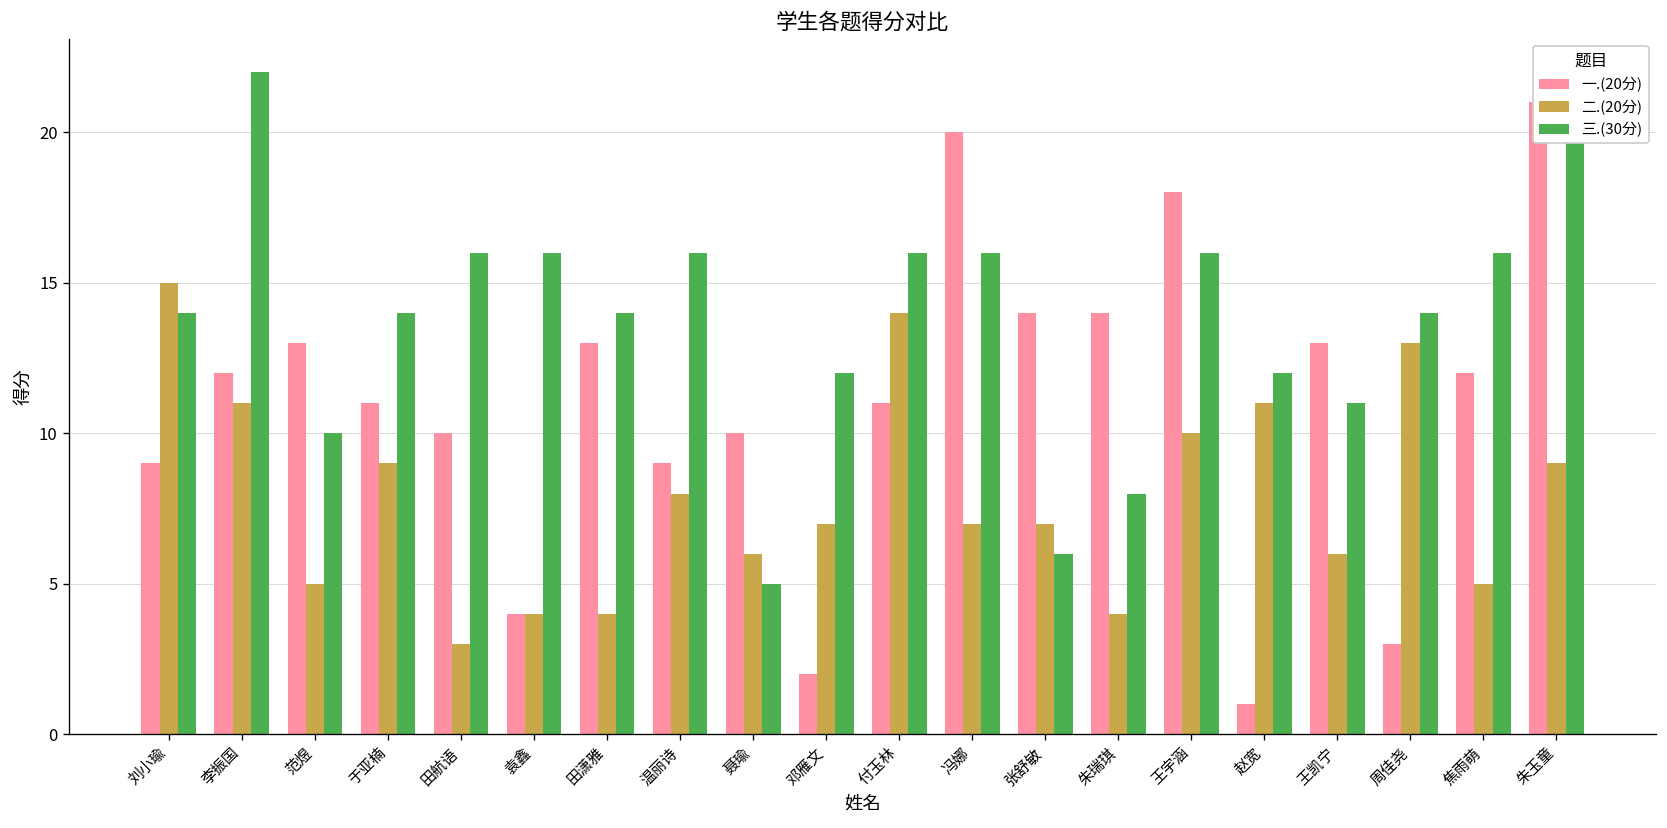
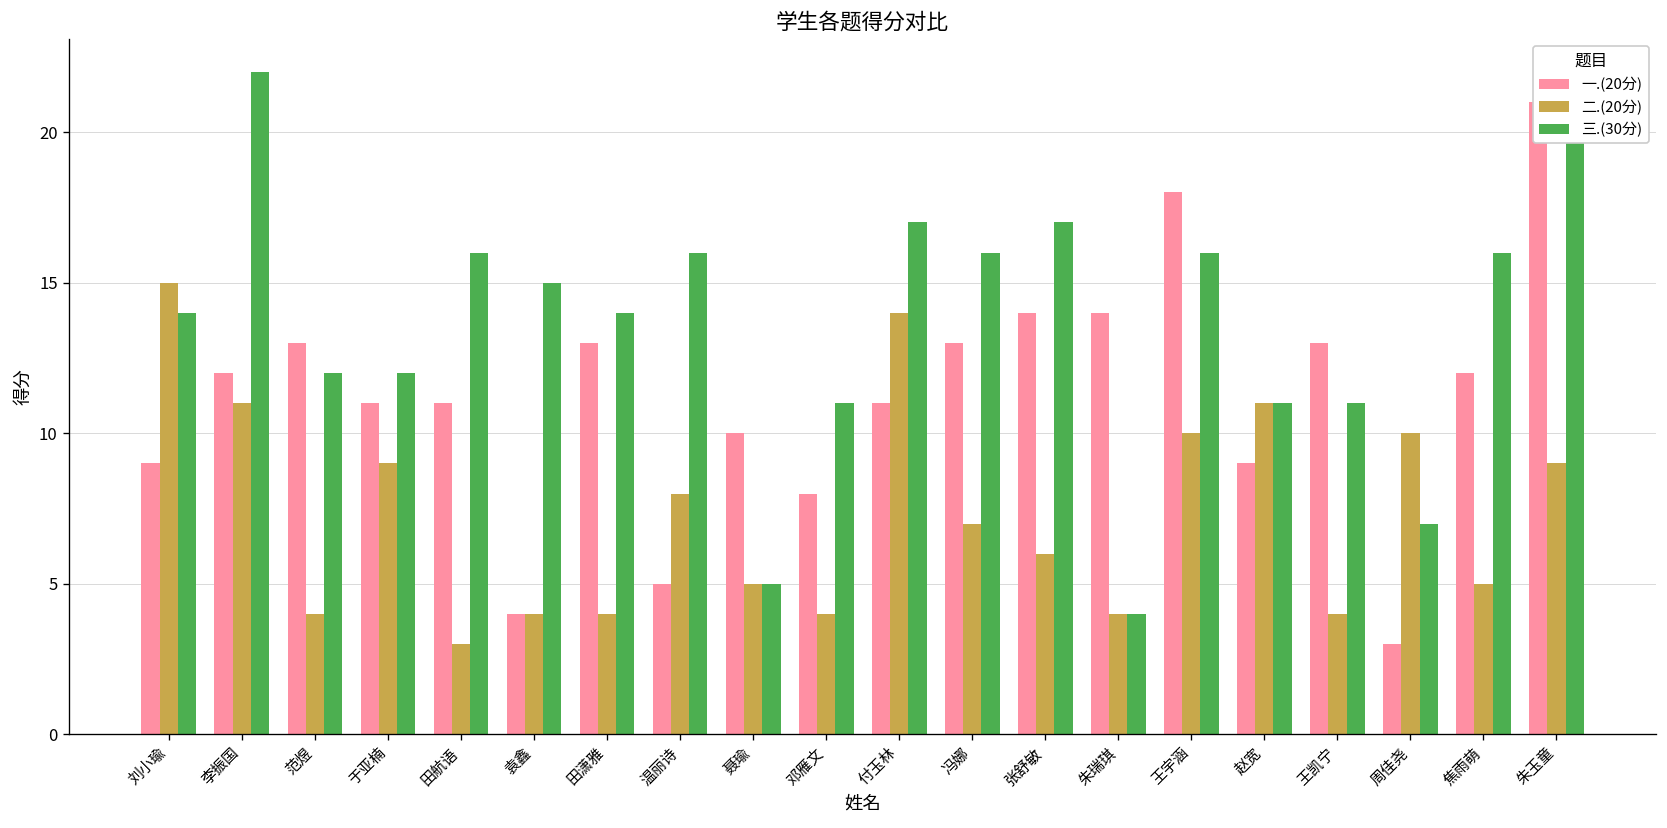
二.(20分), 范煜: 5 -> 4
三.(30分), 范煜: 10 -> 12
三.(30分), 于亚楠: 14 -> 12
一.(20分), 田航语: 10 -> 11
三.(30分), 袁鑫: 16 -> 15
一.(20分), 温丽诗: 9 -> 5
二.(20分), 聂瑜: 6 -> 5
一.(20分), 邓雁文: 2 -> 8
二.(20分), 邓雁文: 7 -> 4
三.(30分), 邓雁文: 12 -> 11
三.(30分), 付玉林: 16 -> 17
一.(20分), 冯娜: 20 -> 13
二.(20分), 张舒敏: 7 -> 6
三.(30分), 张舒敏: 6 -> 17
三.(30分), 朱瑞琪: 8 -> 4
一.(20分), 赵宽: 1 -> 9
三.(30分), 赵宽: 12 -> 11
二.(20分), 王凯宁: 6 -> 4
二.(20分), 周佳尧: 13 -> 10
三.(30分), 周佳尧: 14 -> 7
